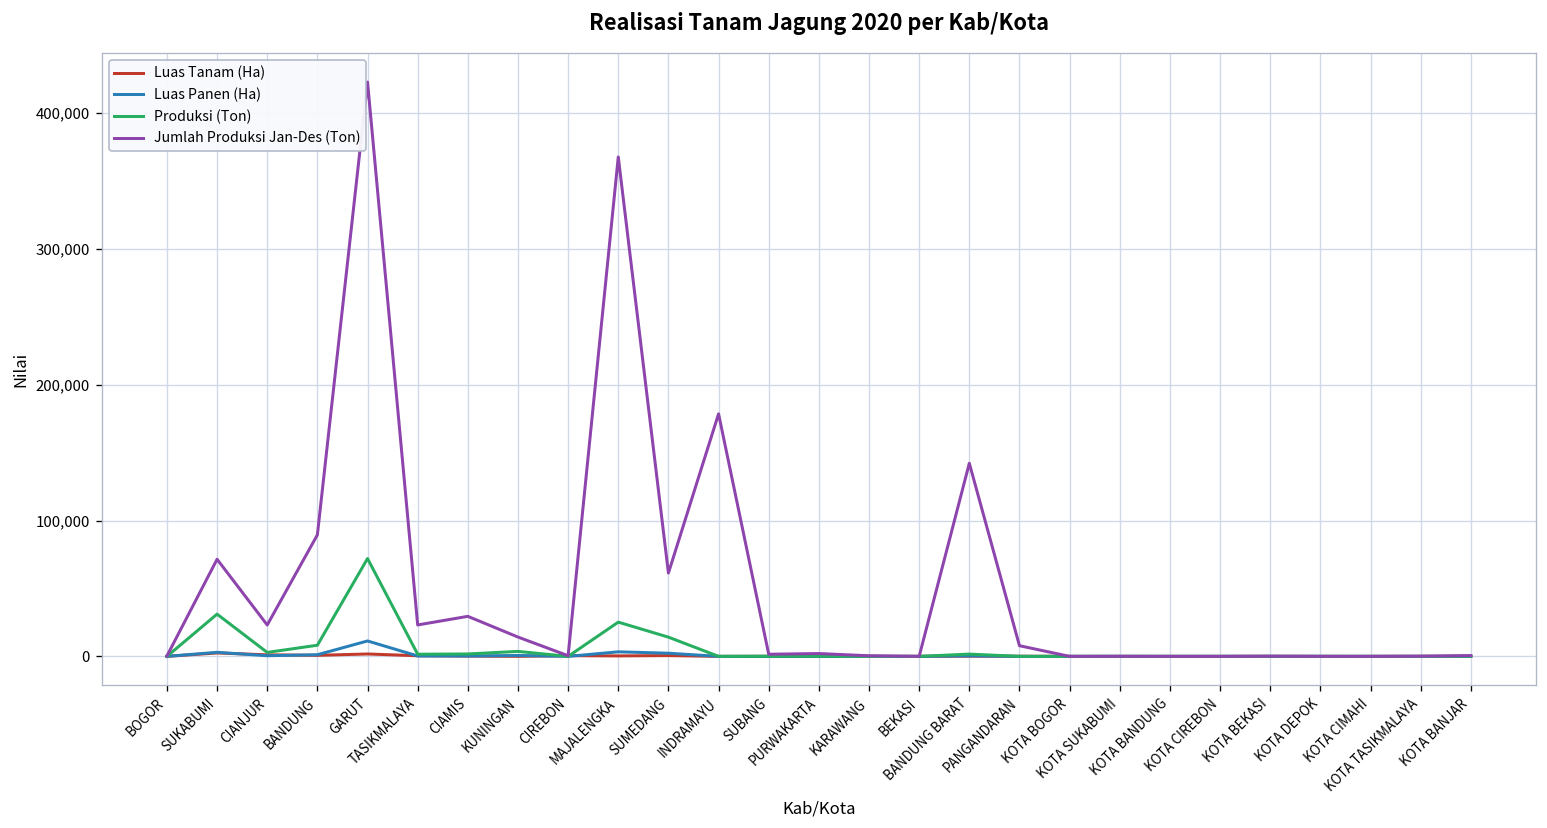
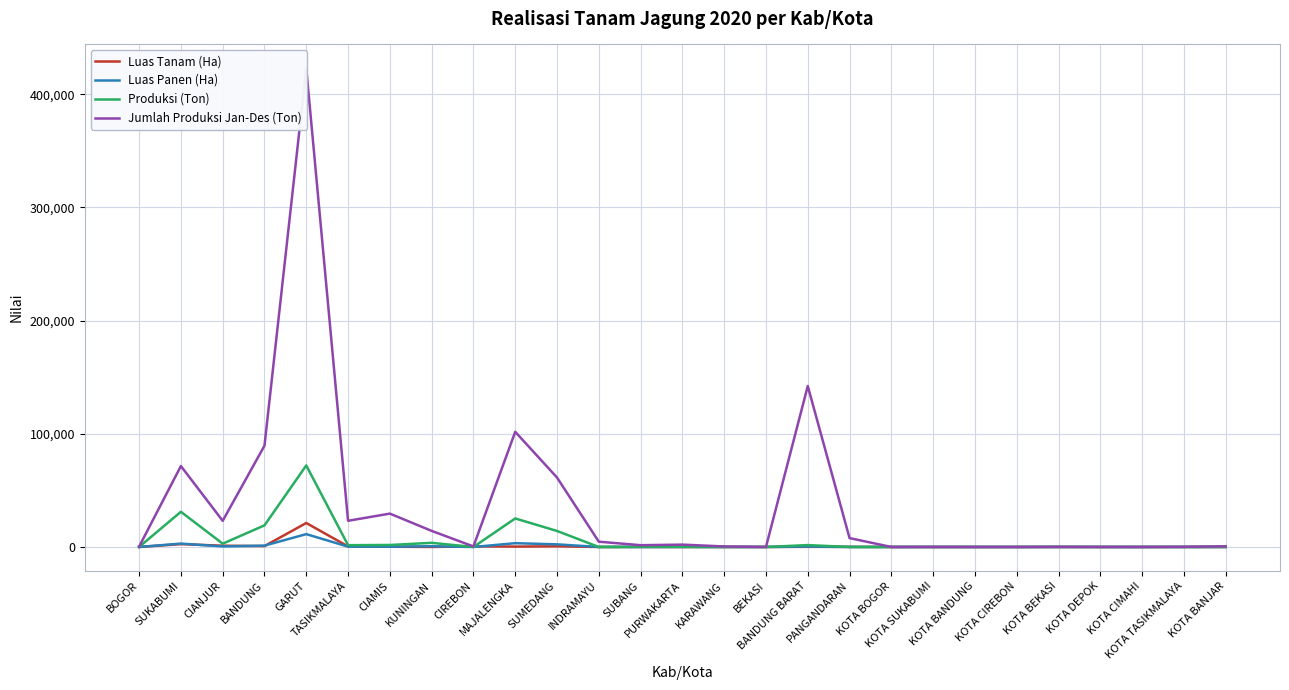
Produksi (Ton), BANDUNG: 8,000 -> 19,000
Luas Tanam (Ha), GARUT: 2,000 -> 21,000
Jumlah Produksi Jan-Des (Ton), MAJALENGKA: 368,000 -> 102,000
Jumlah Produksi Jan-Des (Ton), INDRAMAYU: 179,000 -> 5,000
